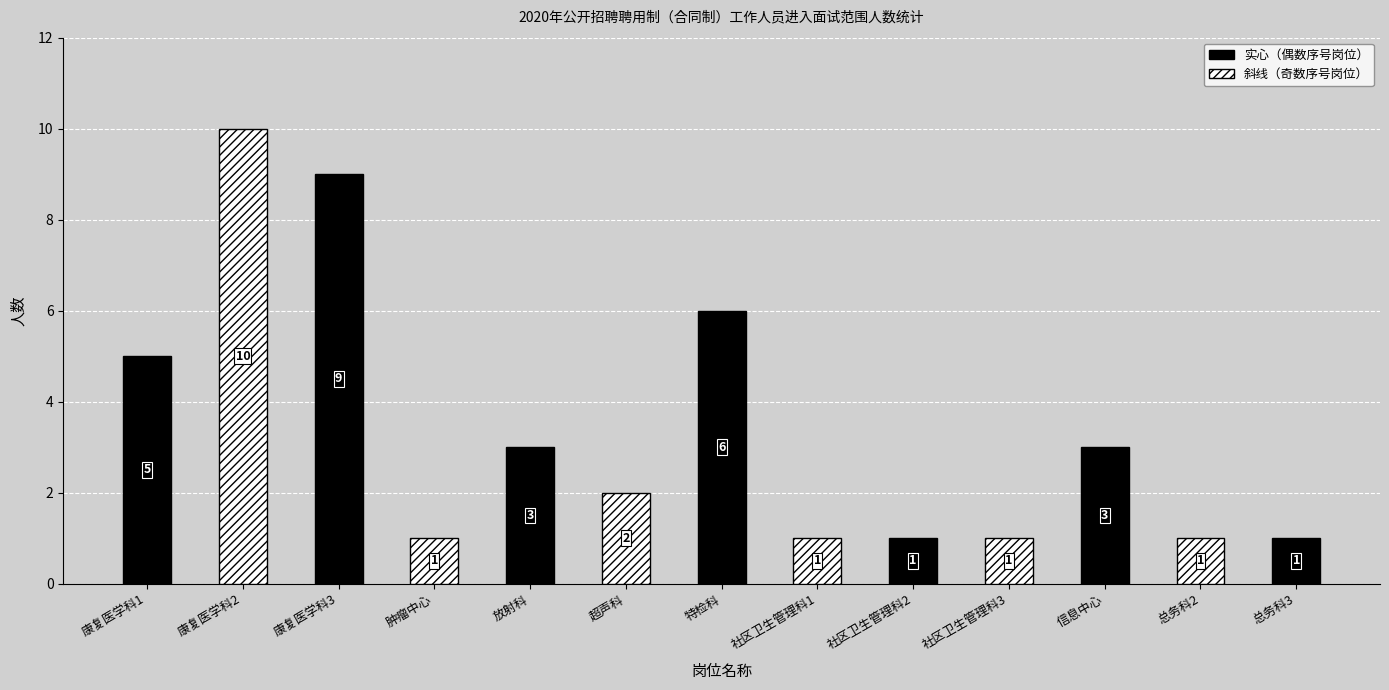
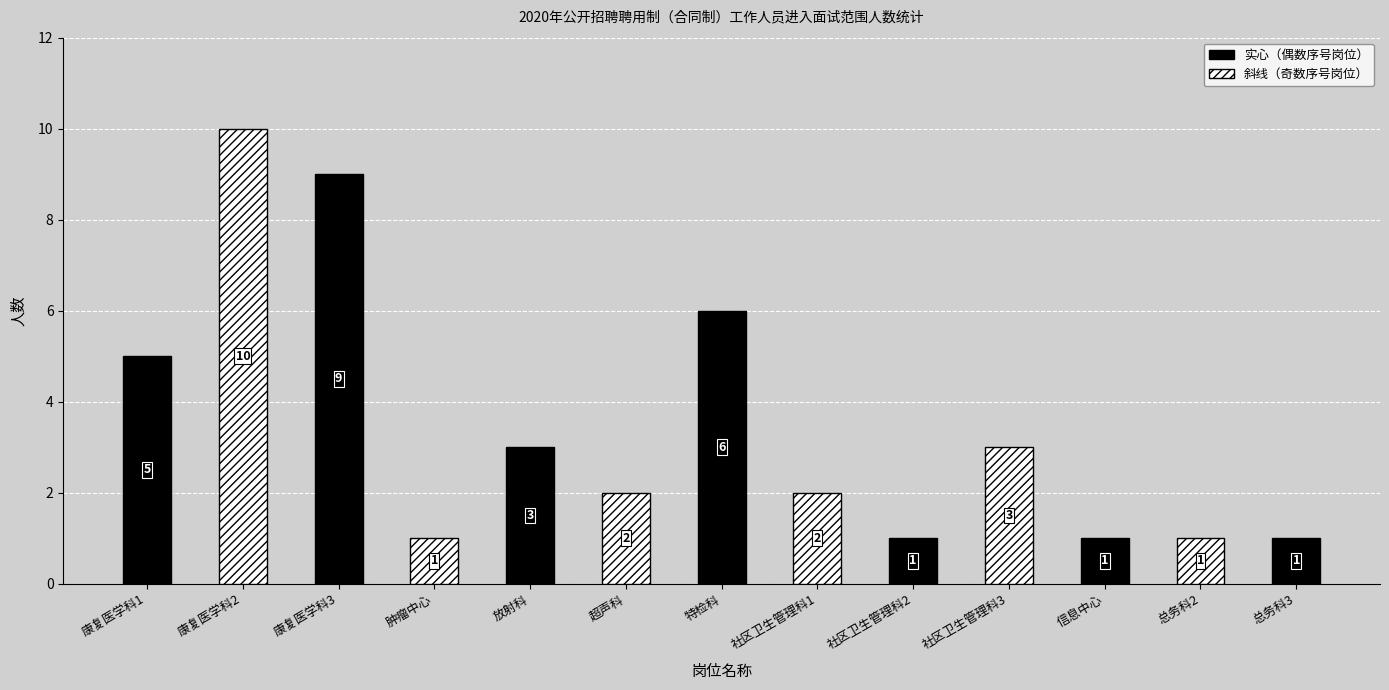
社区卫生管理科1: 1 -> 2
社区卫生管理科3: 1 -> 3
信息中心: 3 -> 1
